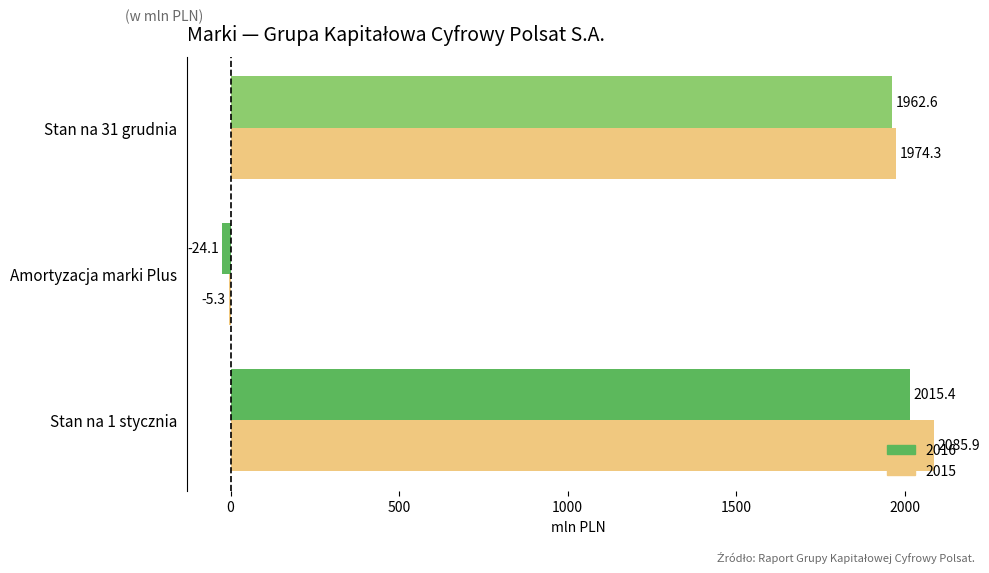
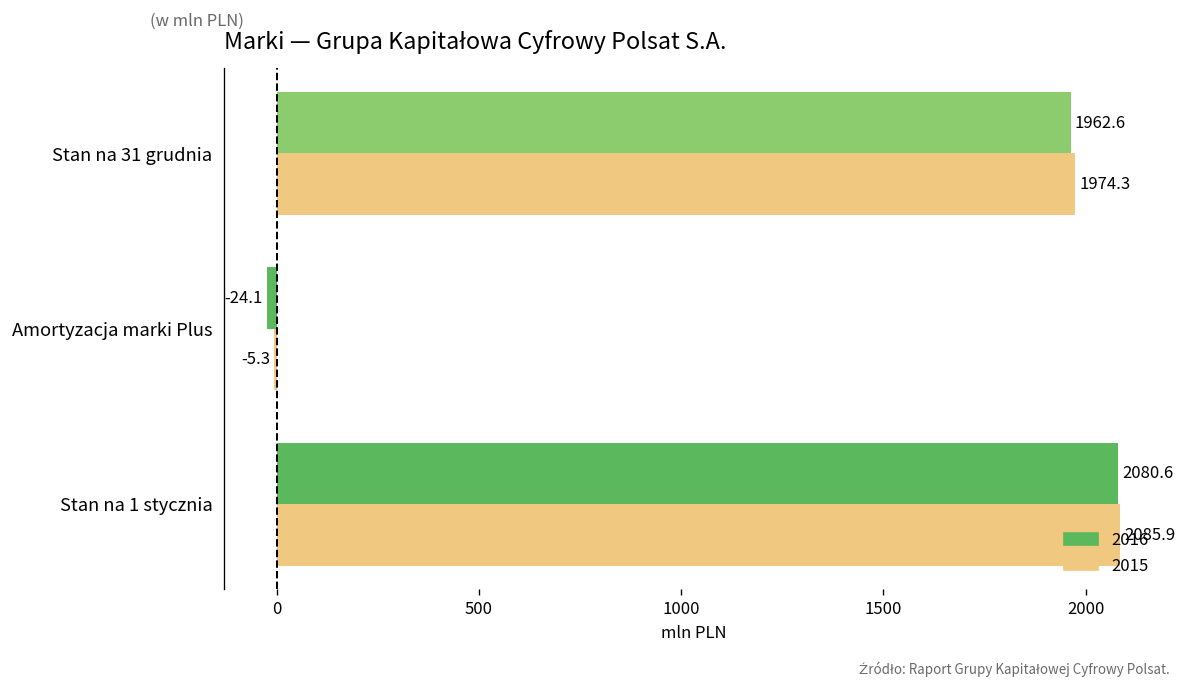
2016, Stan na 1 stycznia: 2015.4 -> 2080.6
